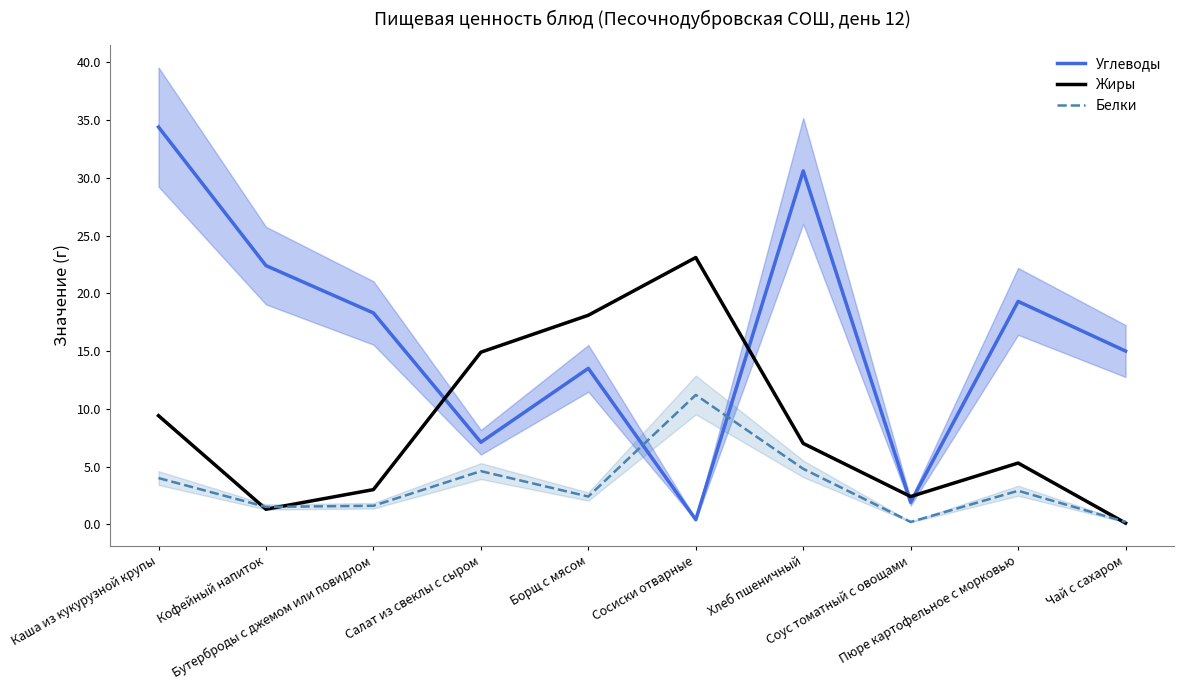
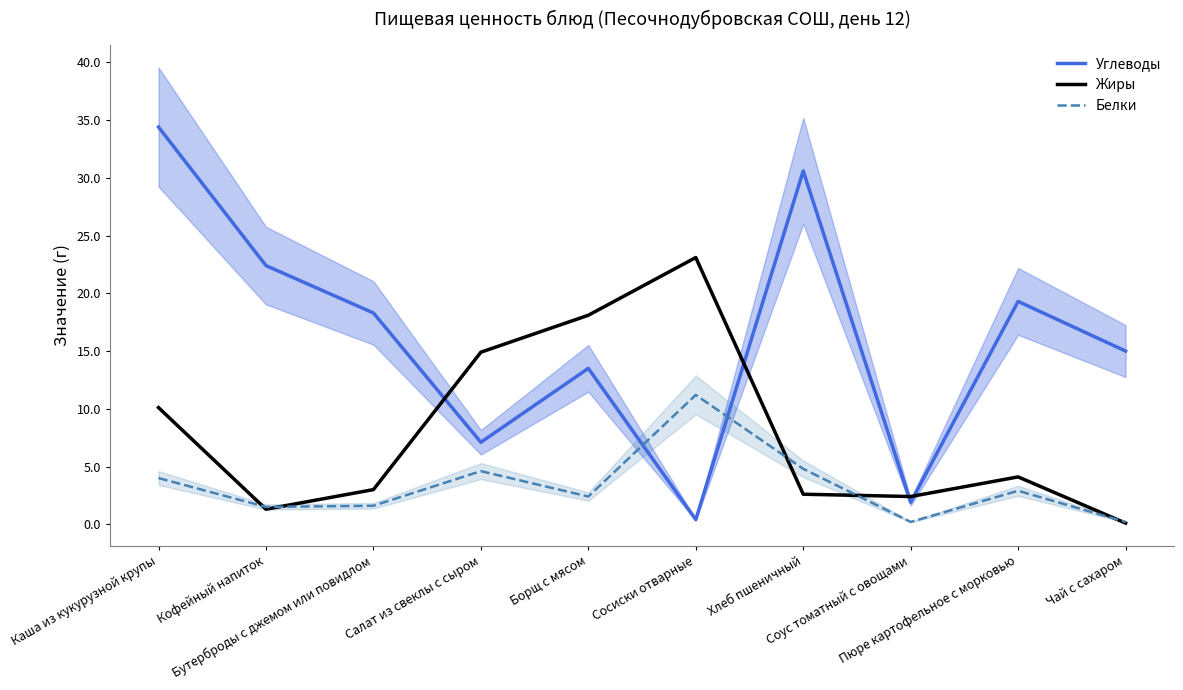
Жиры, Каша из кукурузной крупы: 9.4 -> 10.1
Жиры, Хлеб пшеничный: 7.0 -> 2.6
Жиры, Пюре картофельное с морковью: 5.3 -> 4.1
